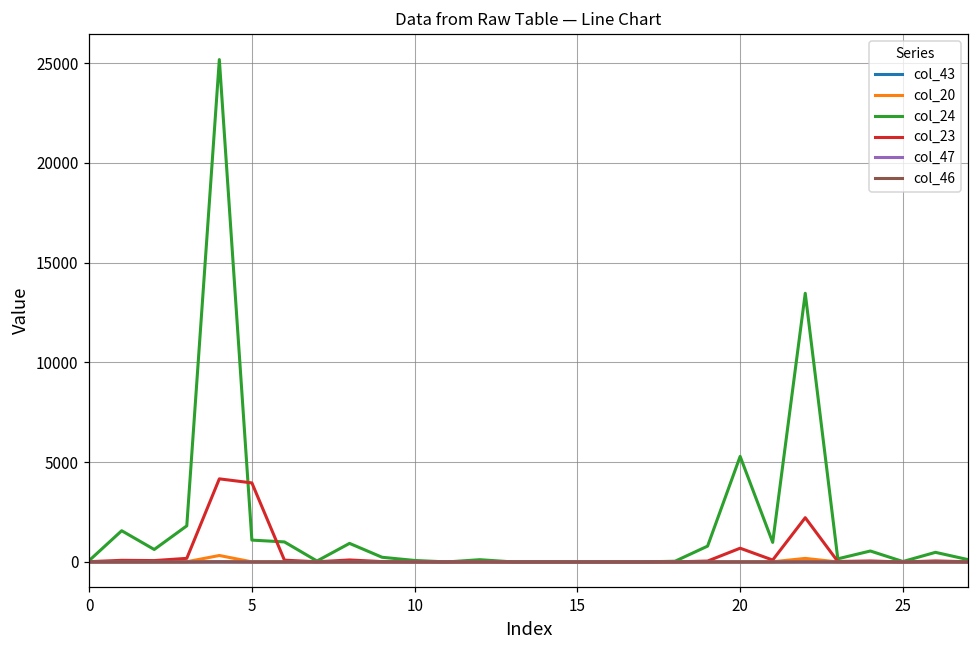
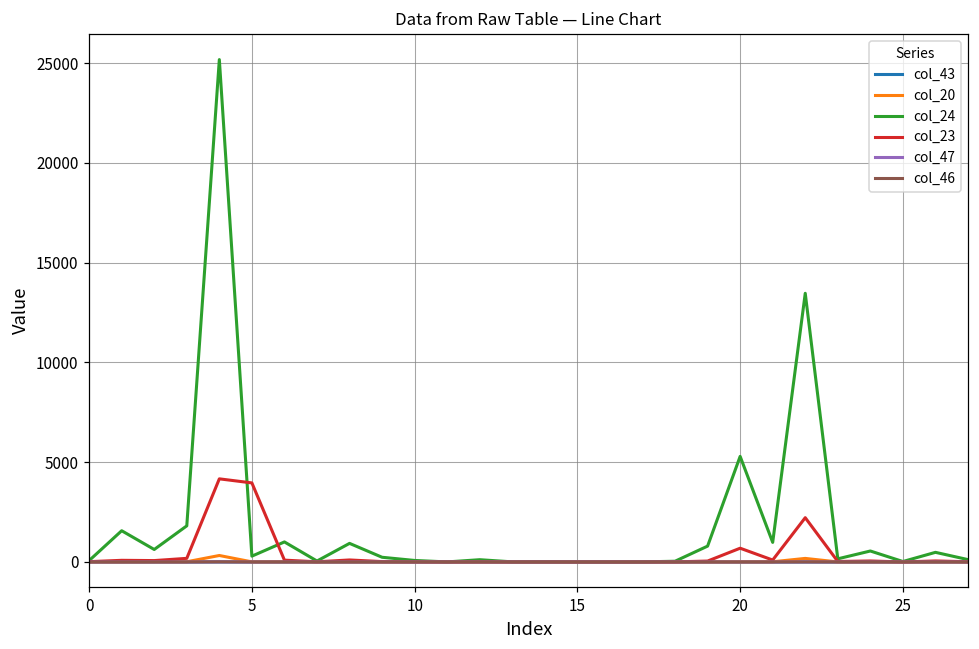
col_24, 5: 1100 -> 300
